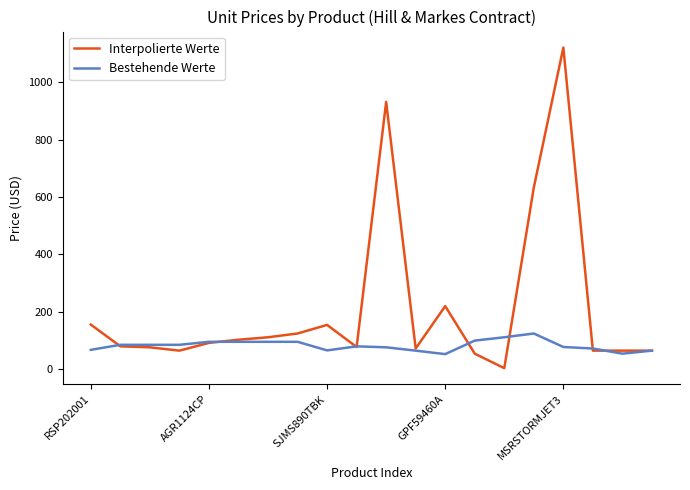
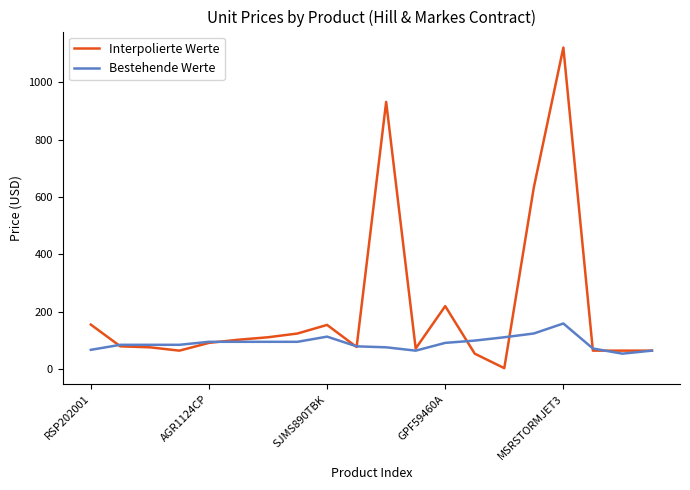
Bestehende Werte, SJMS890TBK: 70 -> 110
Bestehende Werte, GPF59460A: 50 -> 90
Bestehende Werte, MSRSTORMJET3: 80 -> 160
